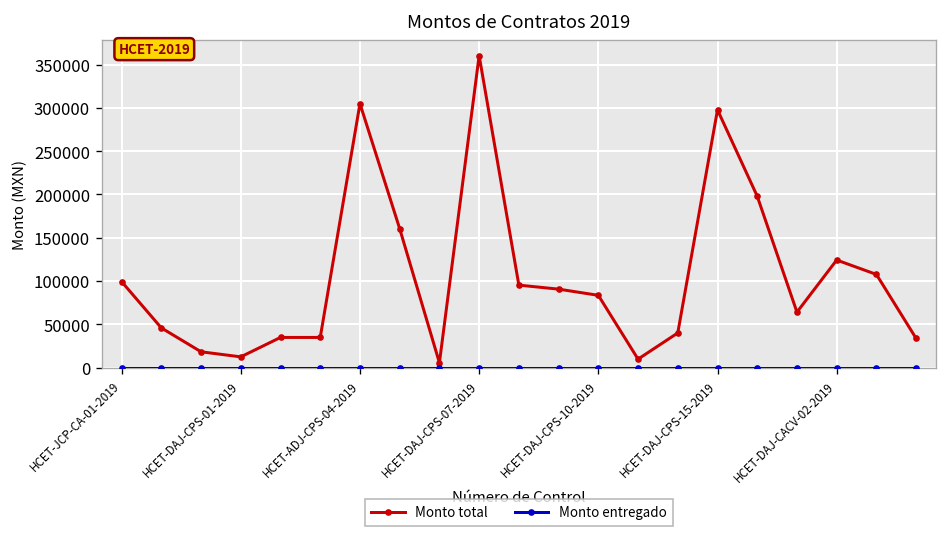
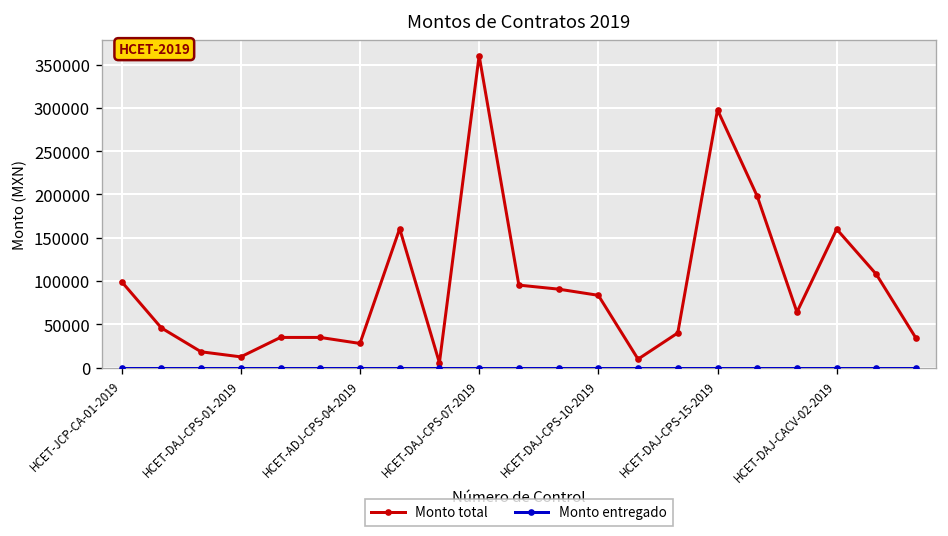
Monto total, HCET-ADJ-CPS-04-2019: 300000 -> 30000
Monto total, HCET-DAJ-CACV-02-2019: 120000 -> 160000
